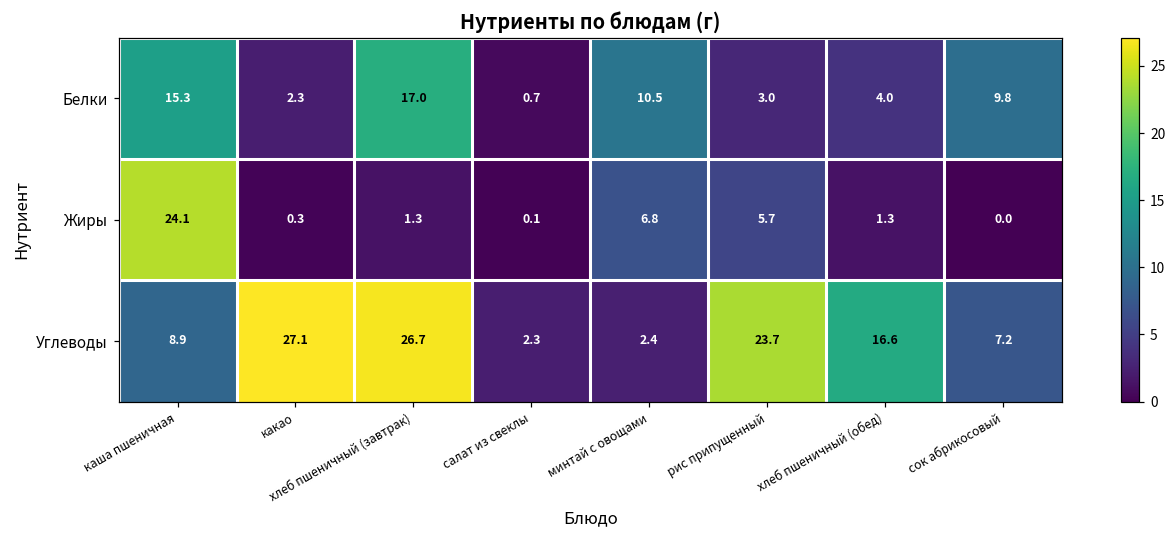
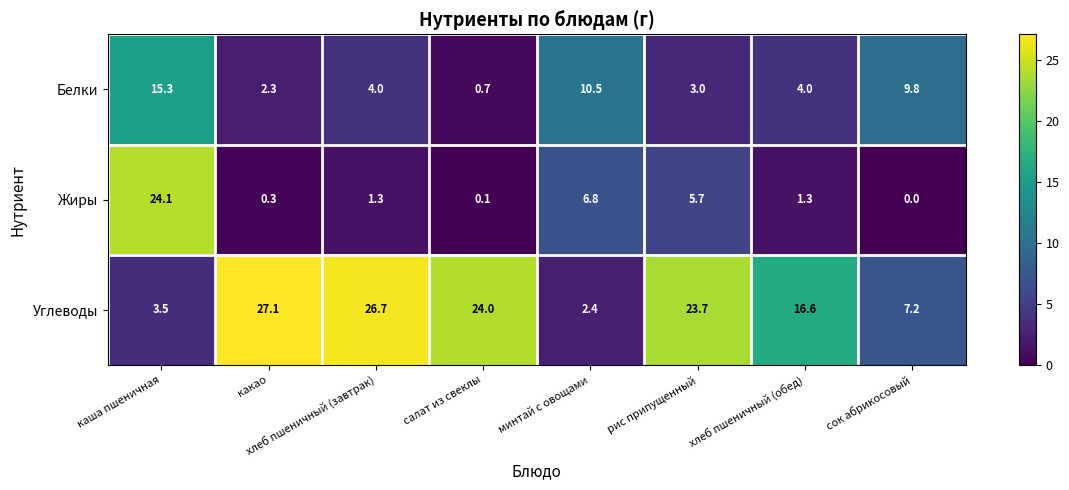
Белки, хлеб пшеничный (завтрак): 17.0 -> 4.0
Углеводы, каша пшеничная: 8.9 -> 3.5
Углеводы, салат из свеклы: 2.3 -> 24.0
